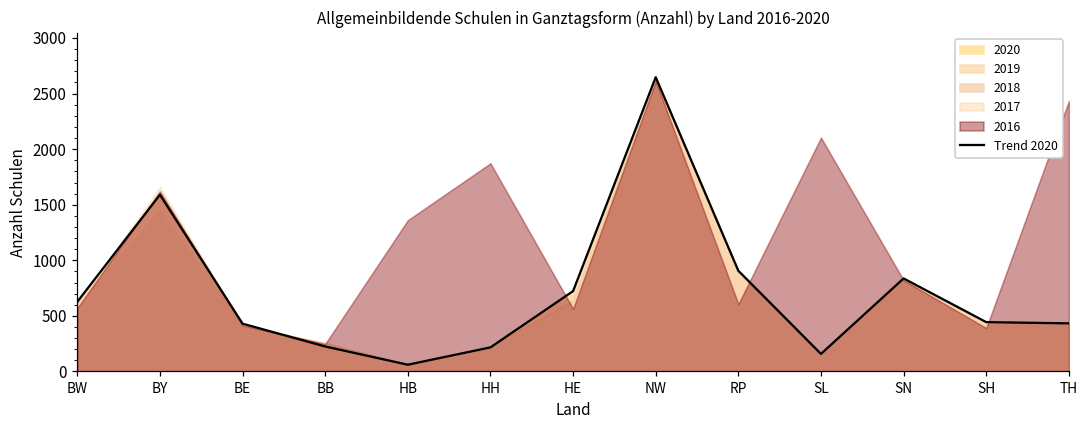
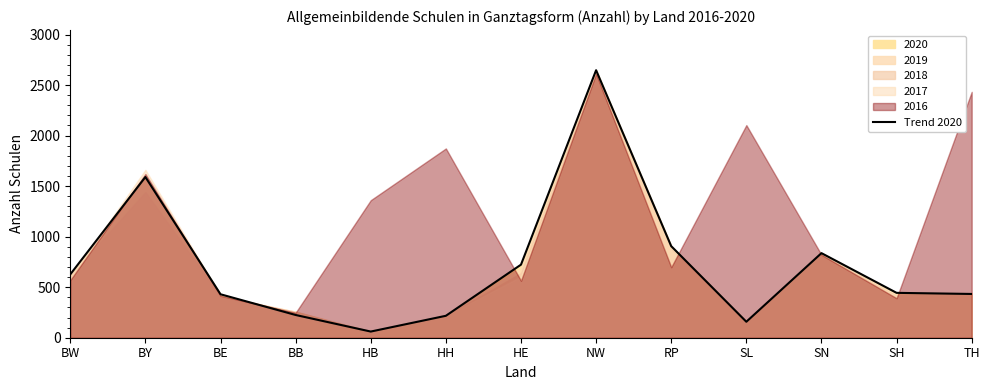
2016, RP: 610 -> 700
